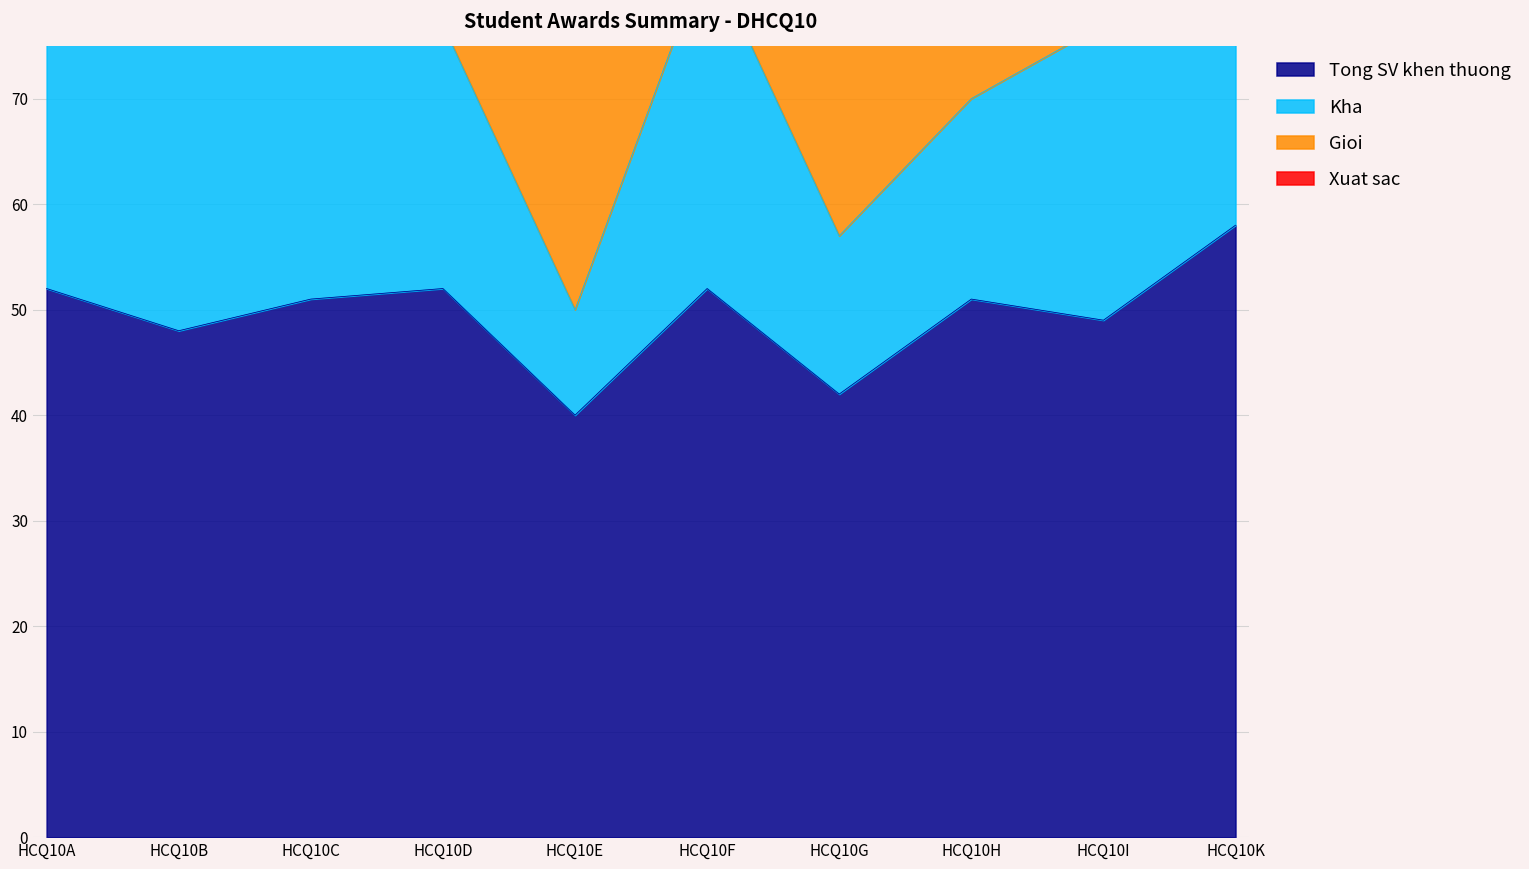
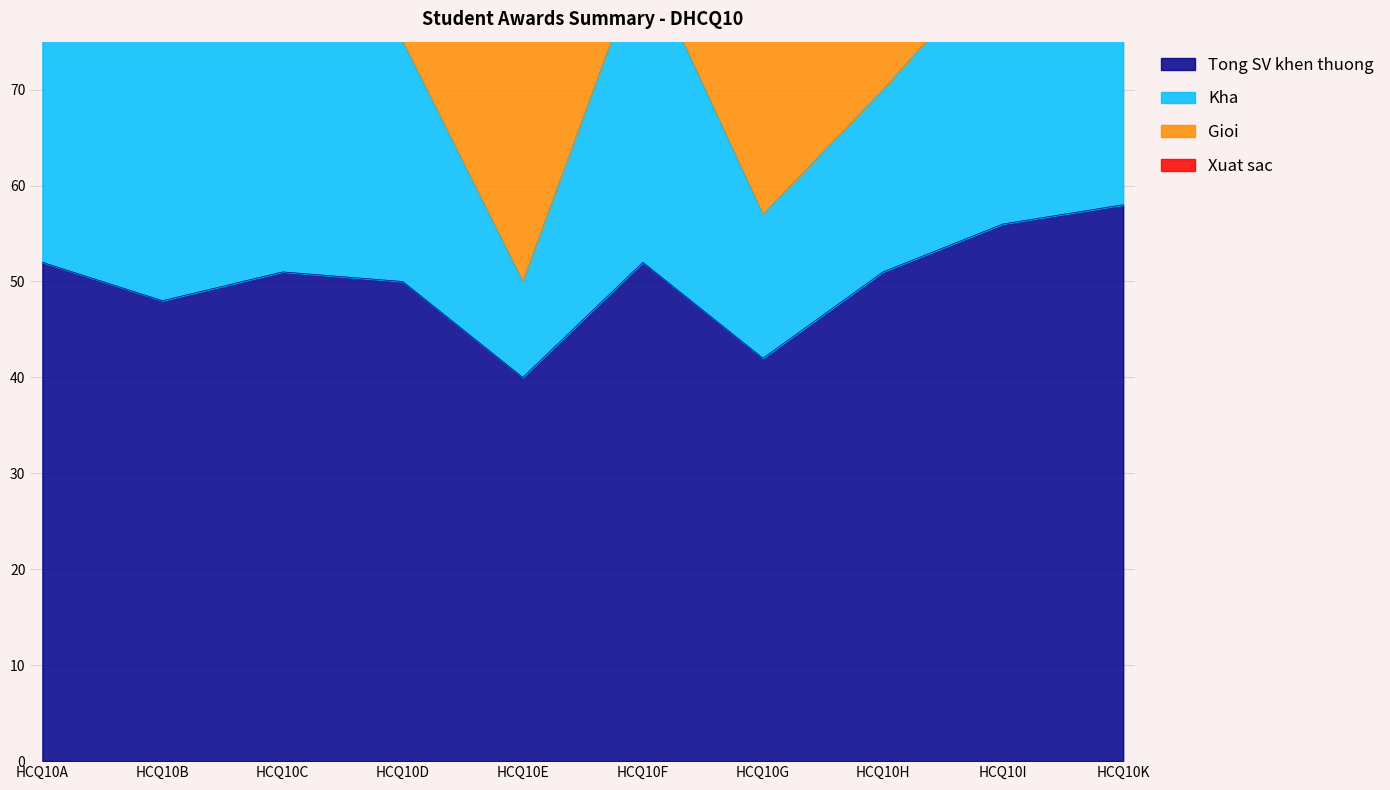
Tong SV khen thuong, HCQ10D: 52 -> 50
Tong SV khen thuong, HCQ10I: 49 -> 56
